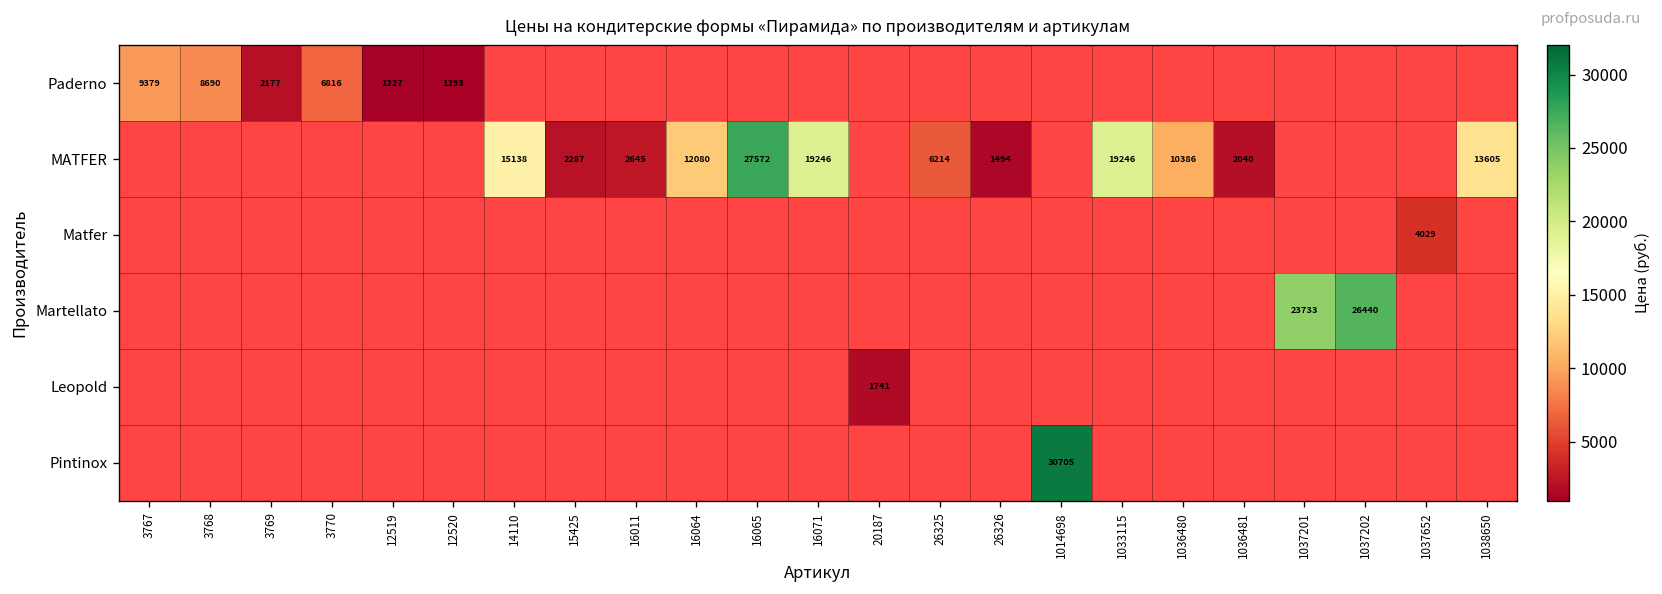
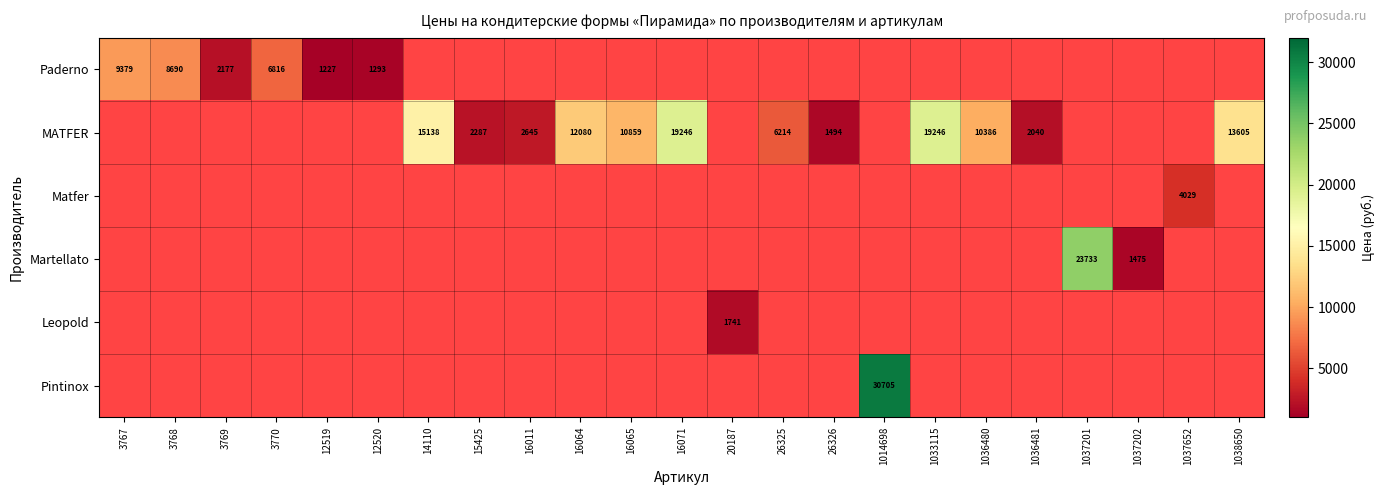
MATFER, 16065: 27572 -> 10859
Martellato, 1037202: 26440 -> 1475
